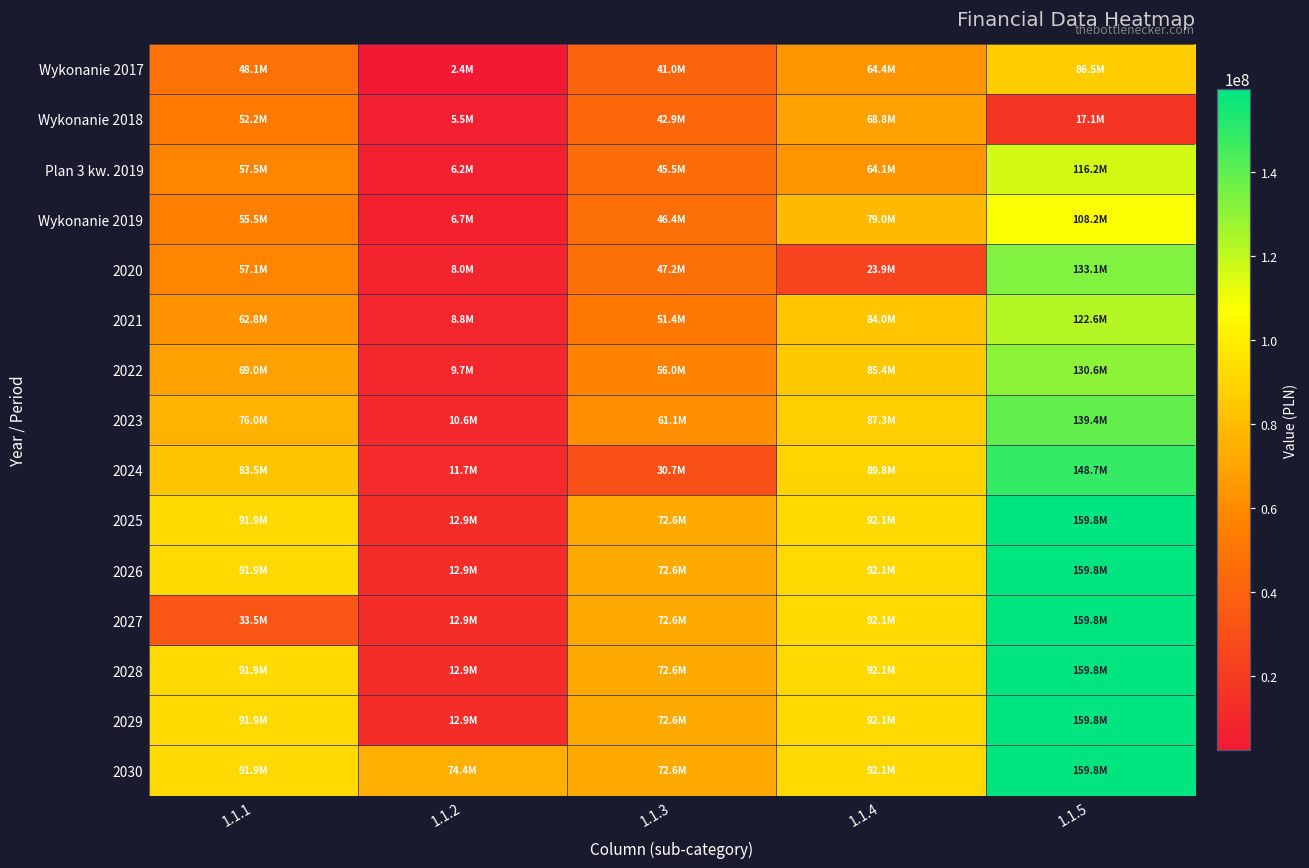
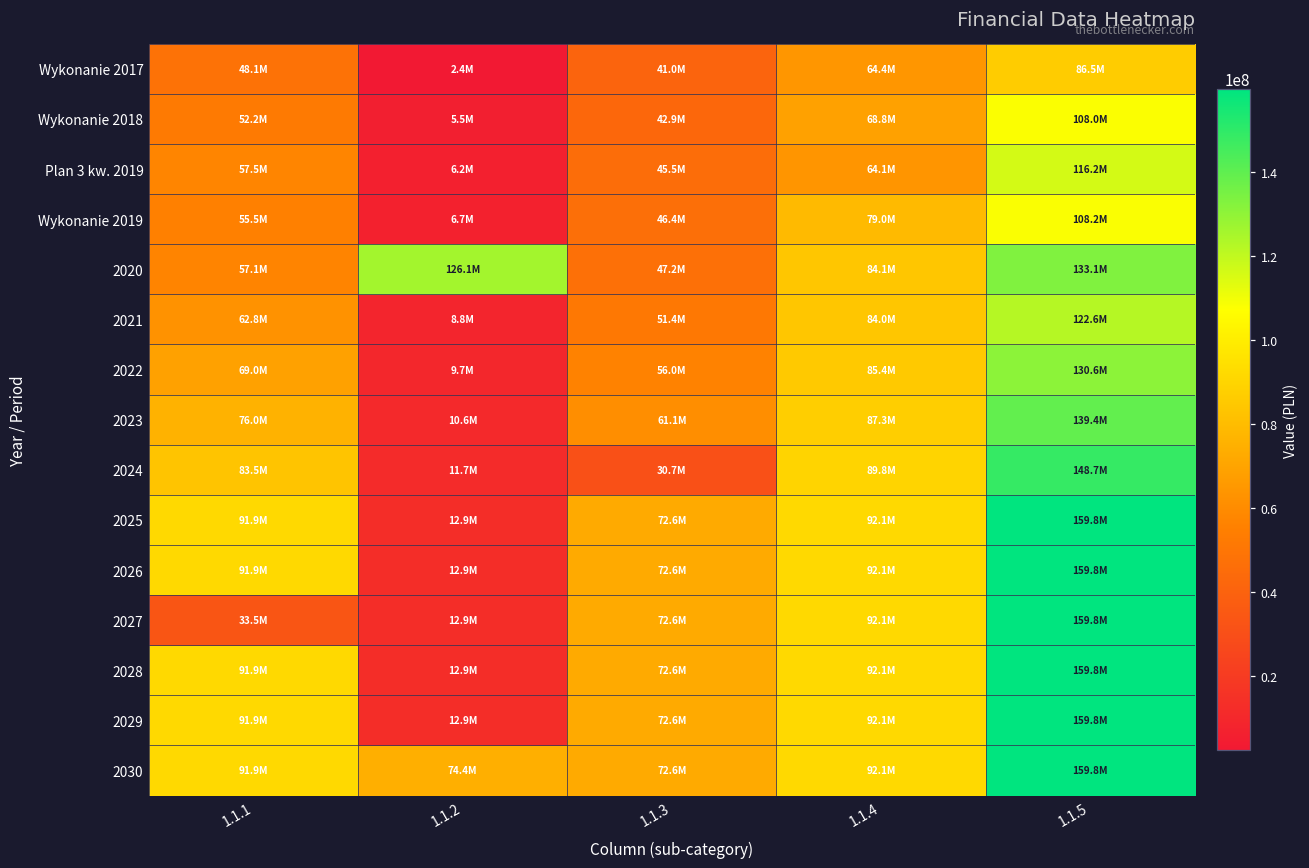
Wykonanie 2018, 1.1.5: 17.1M -> 108.0M
2020, 1.1.2: 8.0M -> 126.1M
2020, 1.1.4: 23.9M -> 84.1M
